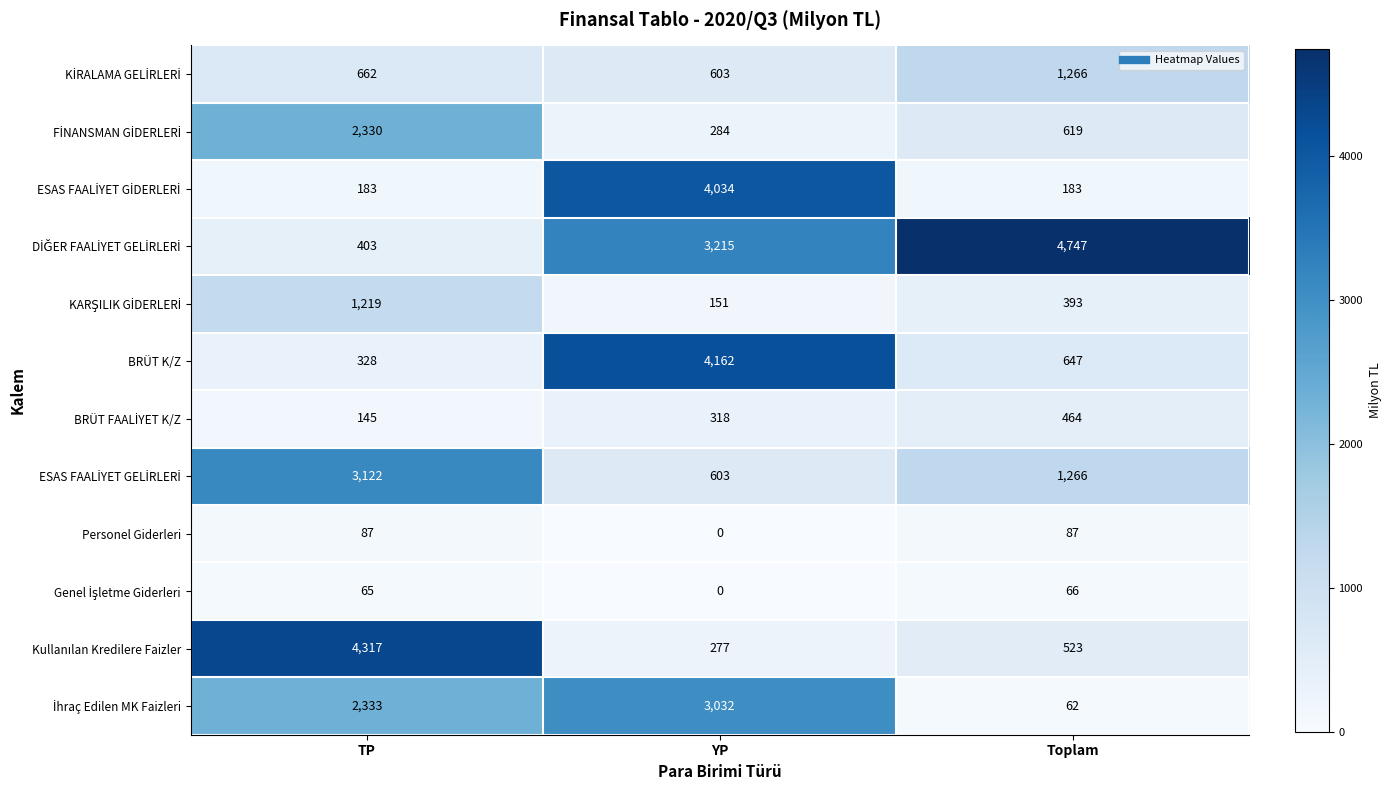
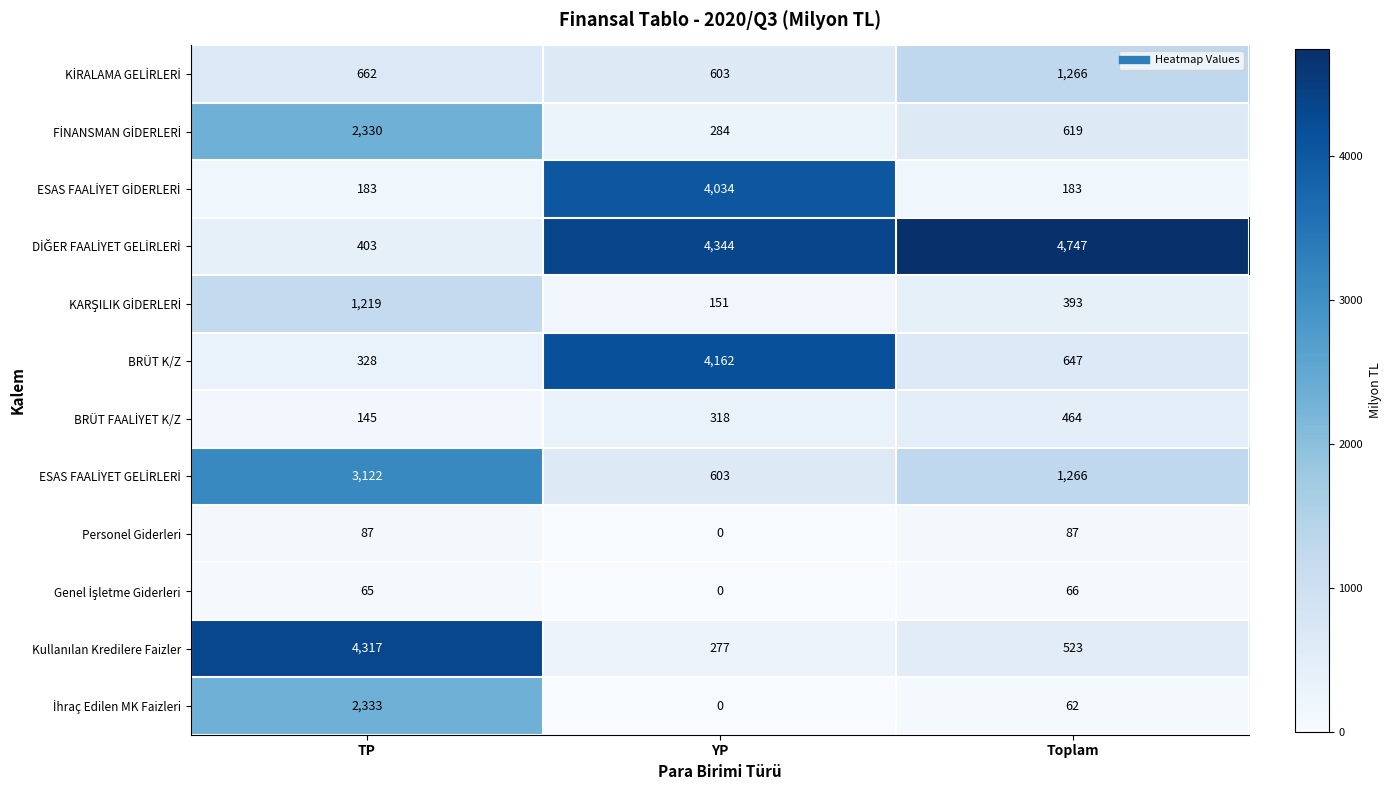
DİĞER FAALİYET GELİRLERİ, YP: 3,215 -> 4,344
İhraç Edilen MK Faizleri, YP: 3,032 -> 0
